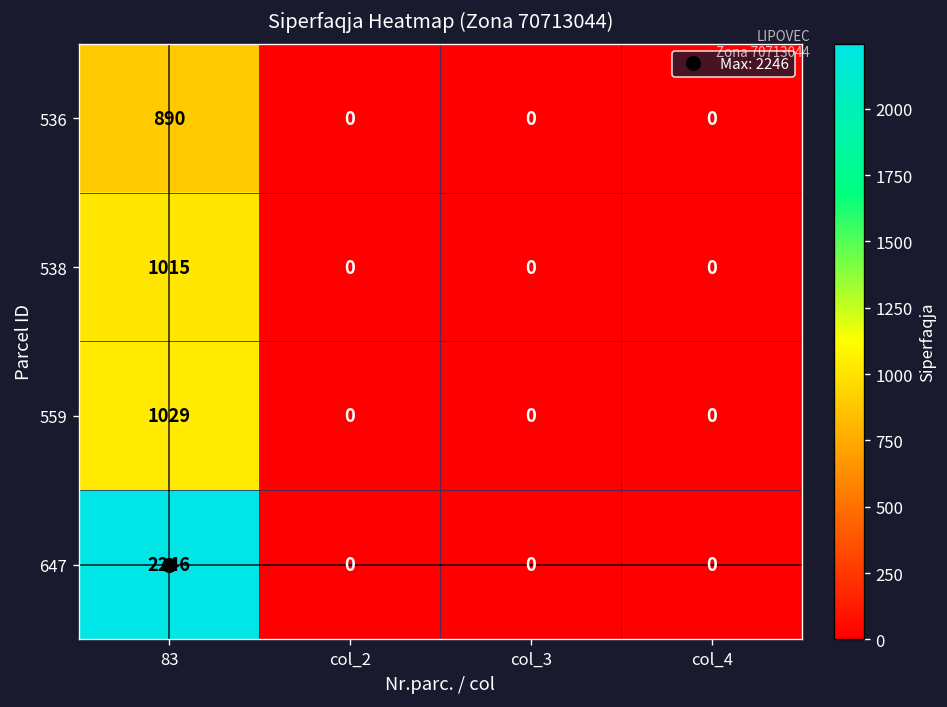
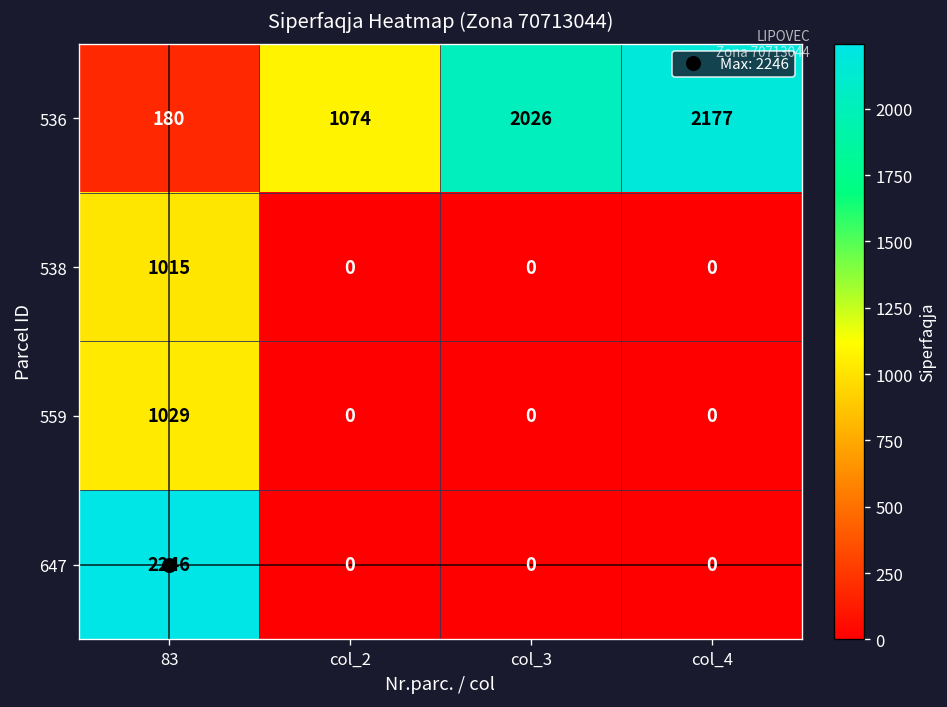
536, 83: 890 -> 180
536, col_2: 0 -> 1074
536, col_3: 0 -> 2026
536, col_4: 0 -> 2177
